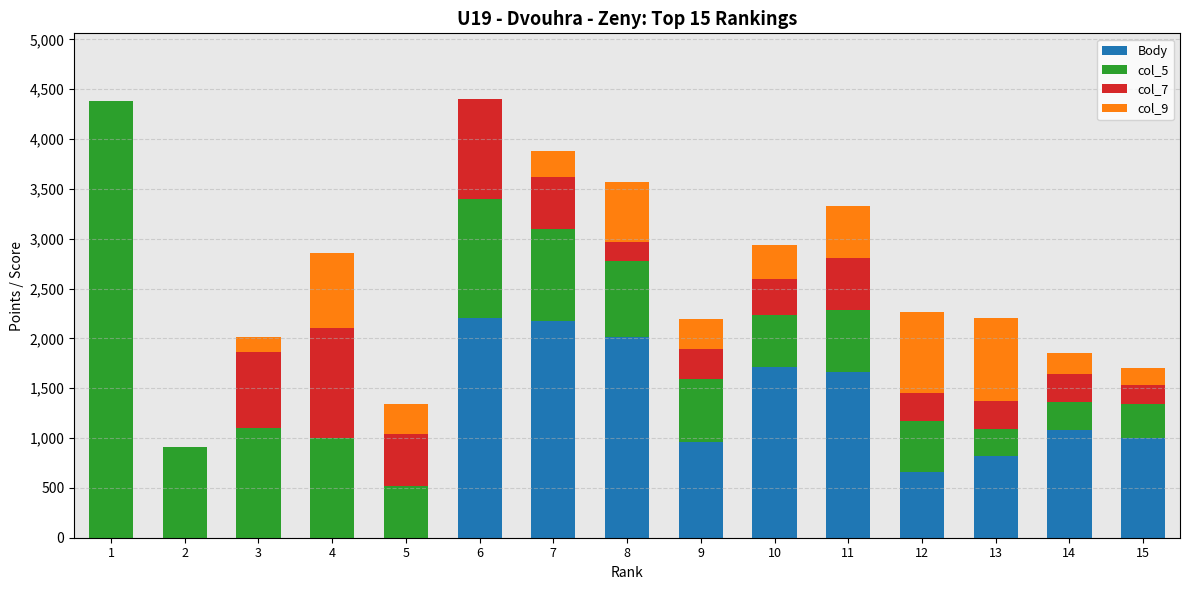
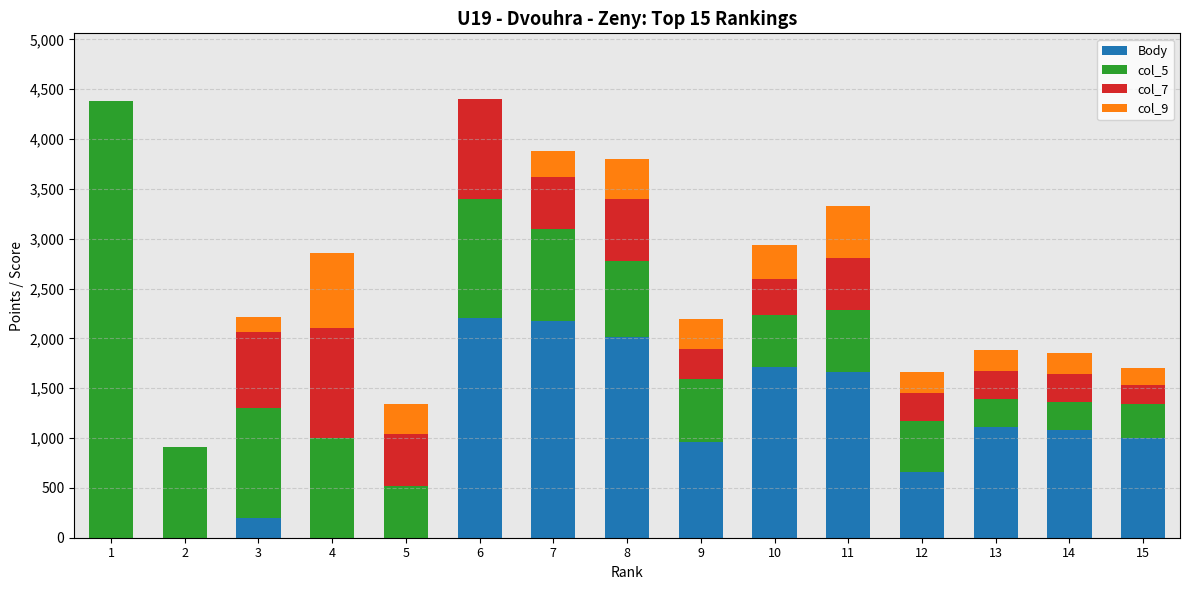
Body, 3: 0 -> 200
col_7, 8: 200 -> 600
col_9, 8: 600 -> 400
col_9, 12: 800 -> 200
Body, 13: 800 -> 1,100
col_9, 13: 800 -> 200
